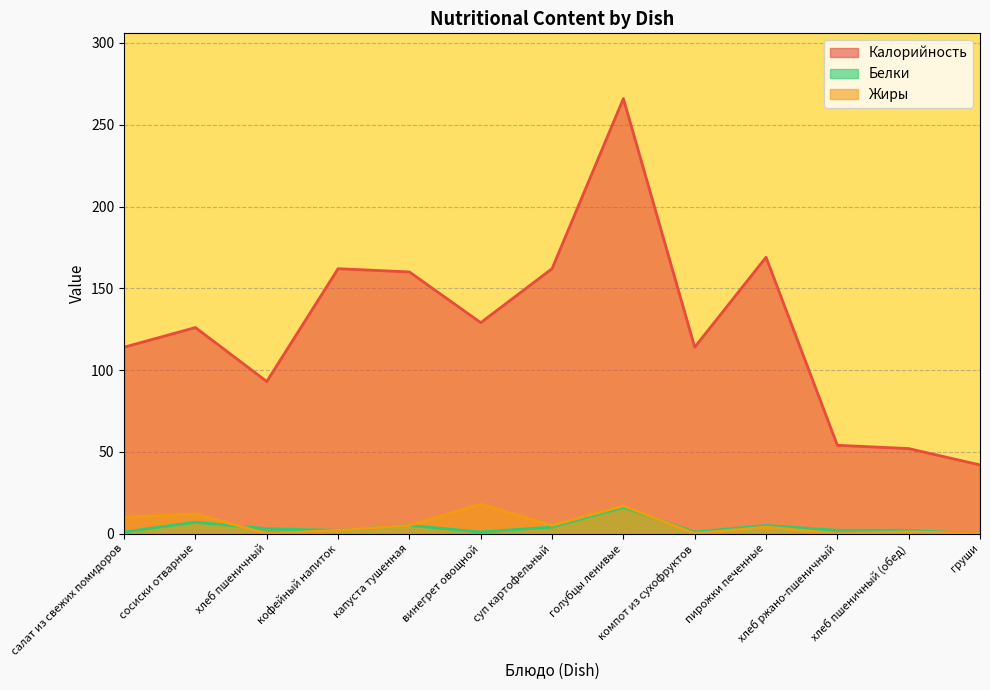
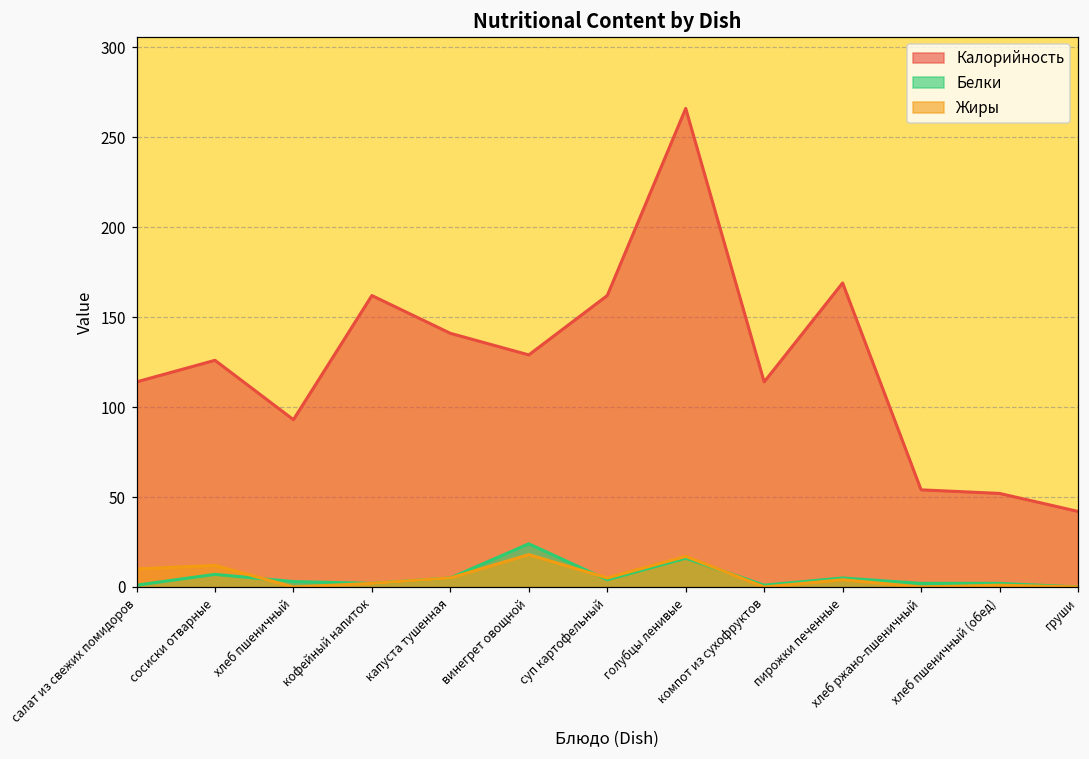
Калорийность, капуста тушенная: 160 -> 141
Белки, винегрет овощной: 1 -> 24
